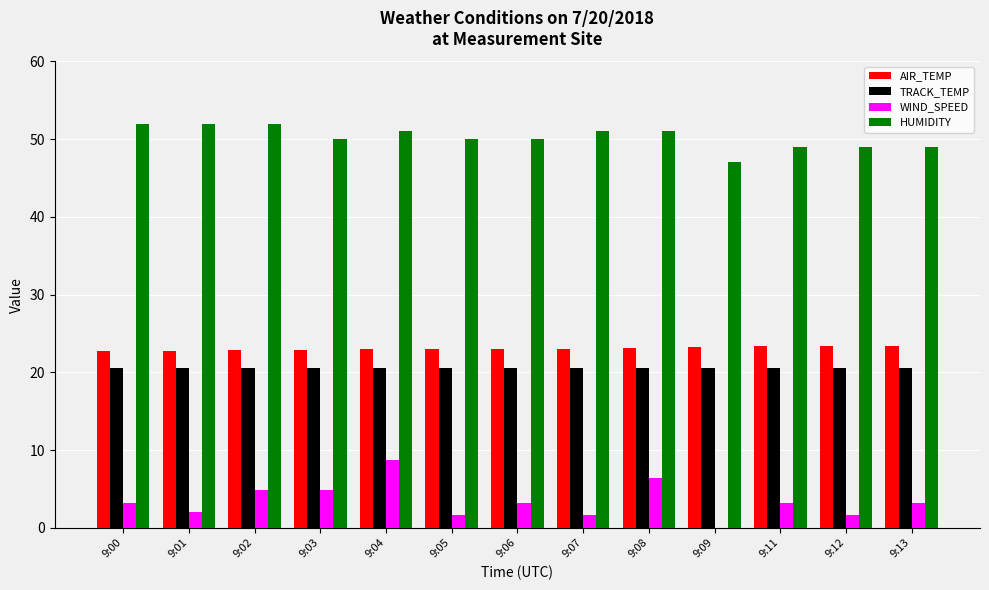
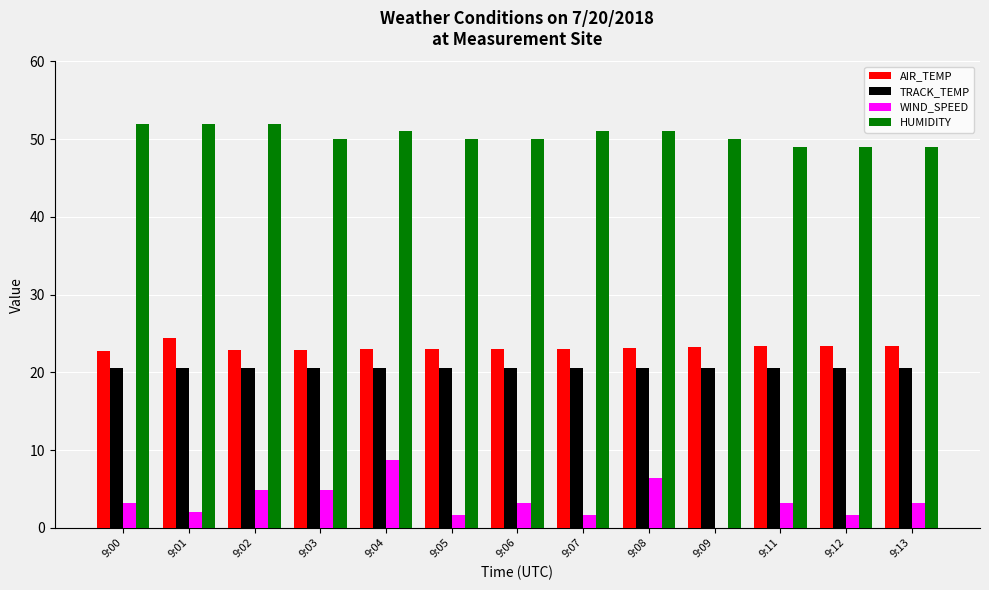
AIR_TEMP, 9:01: 23 -> 24
HUMIDITY, 9:09: 47 -> 50
